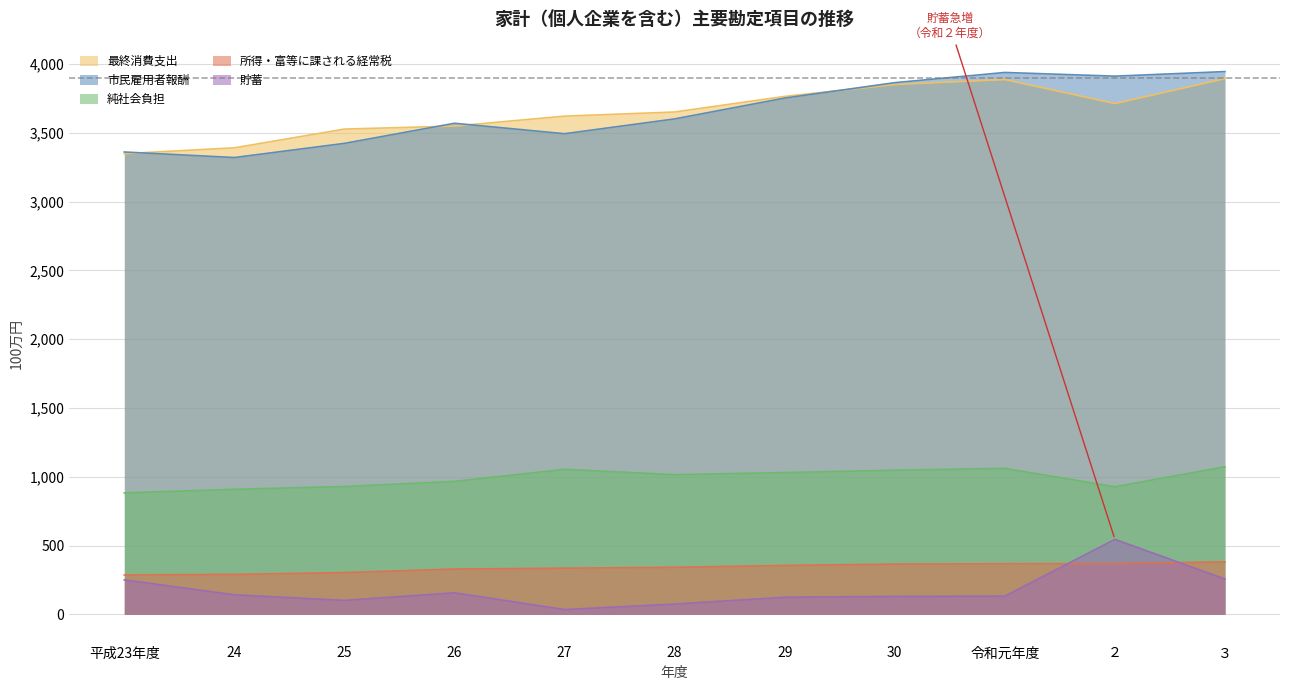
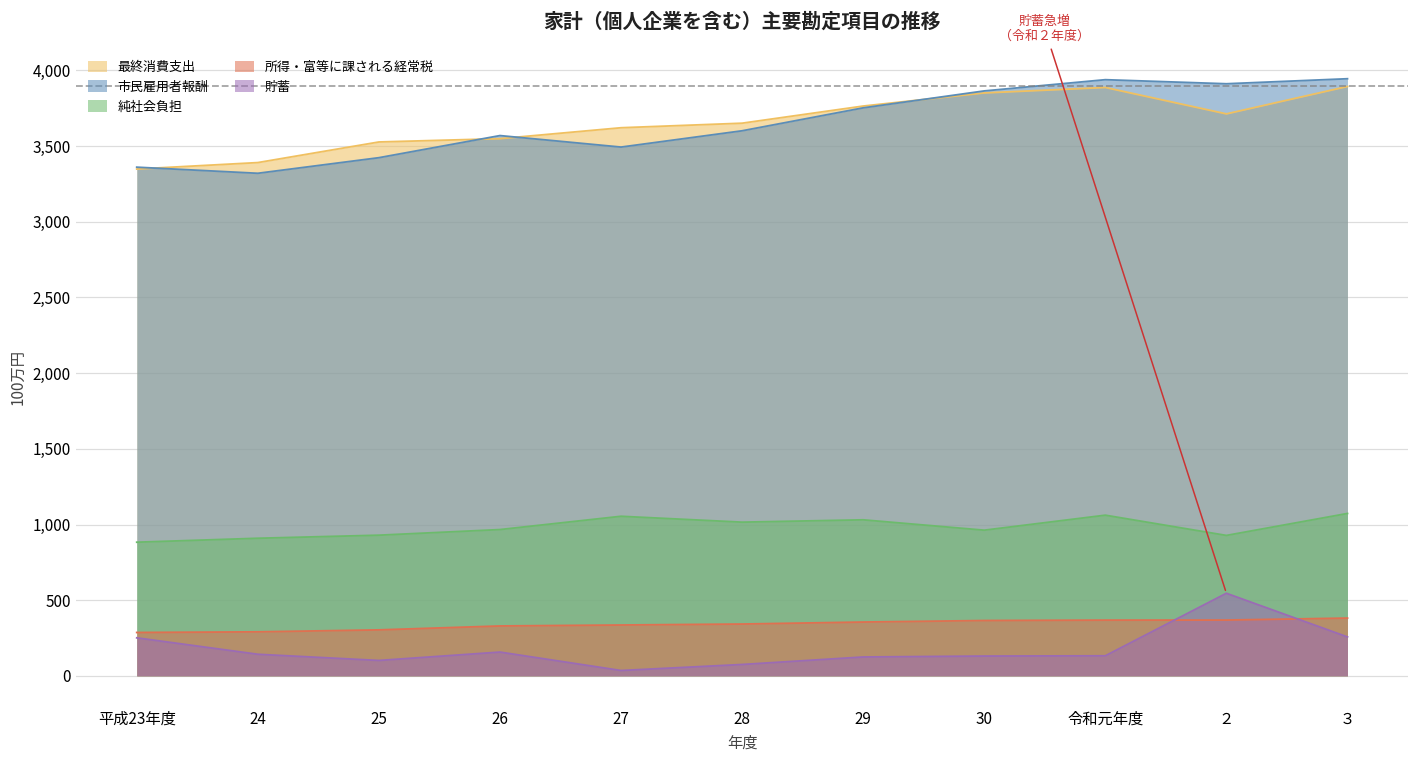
純社会負担, 30: 1,050 -> 960
